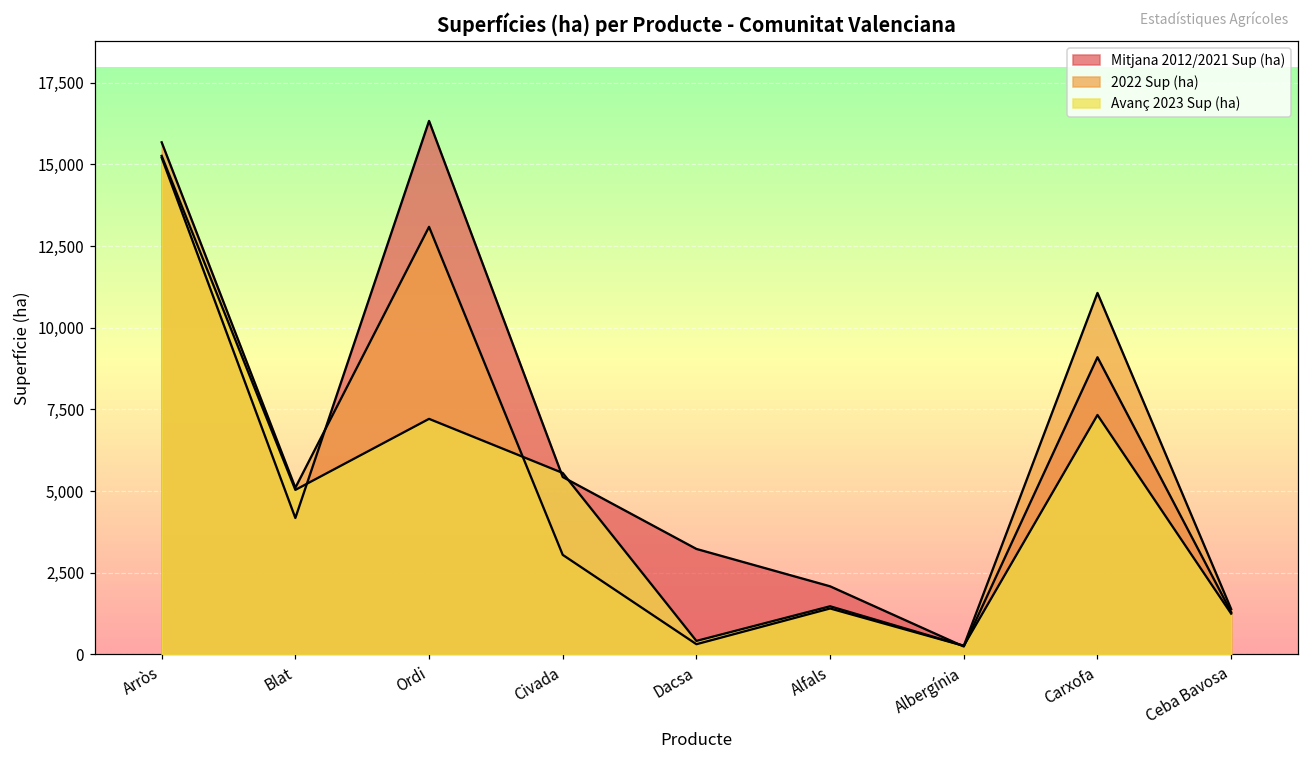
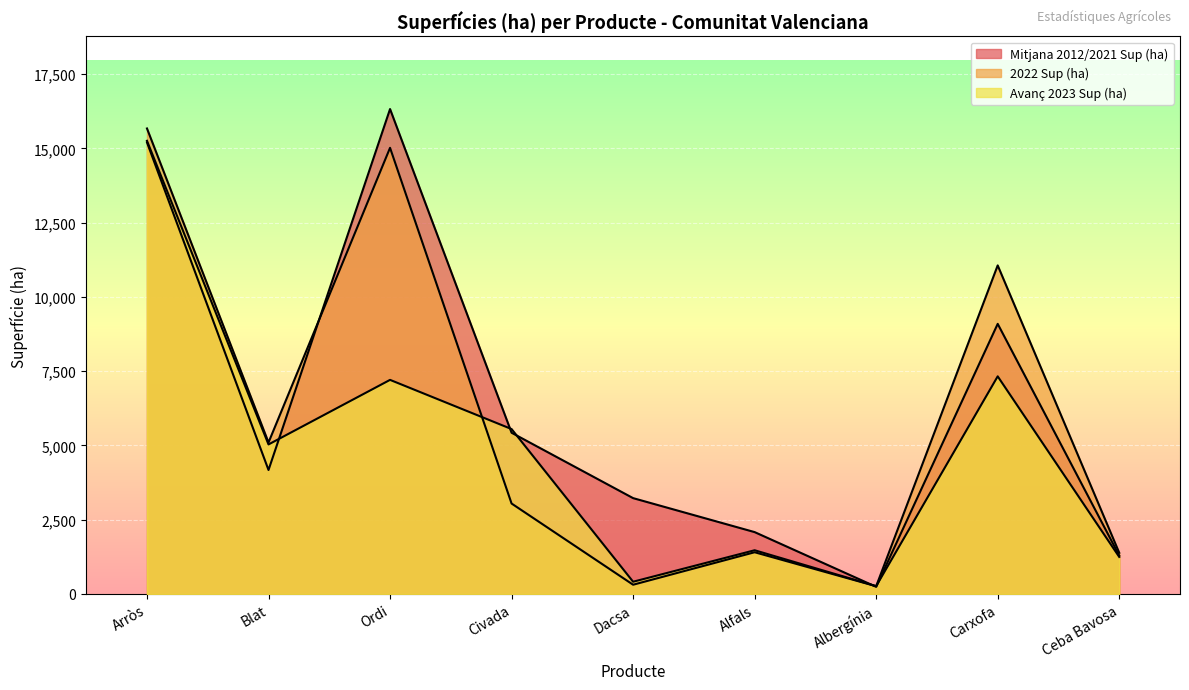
2022 Sup (ha), Ordi: 13,100 -> 15,000
